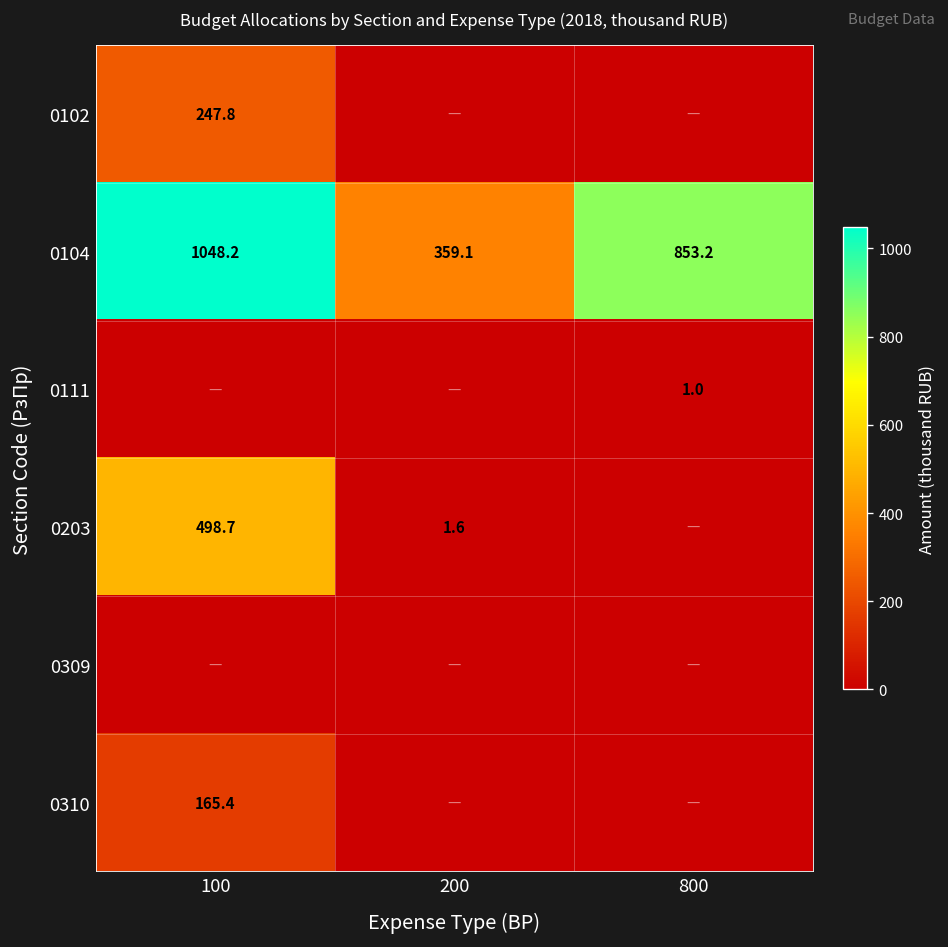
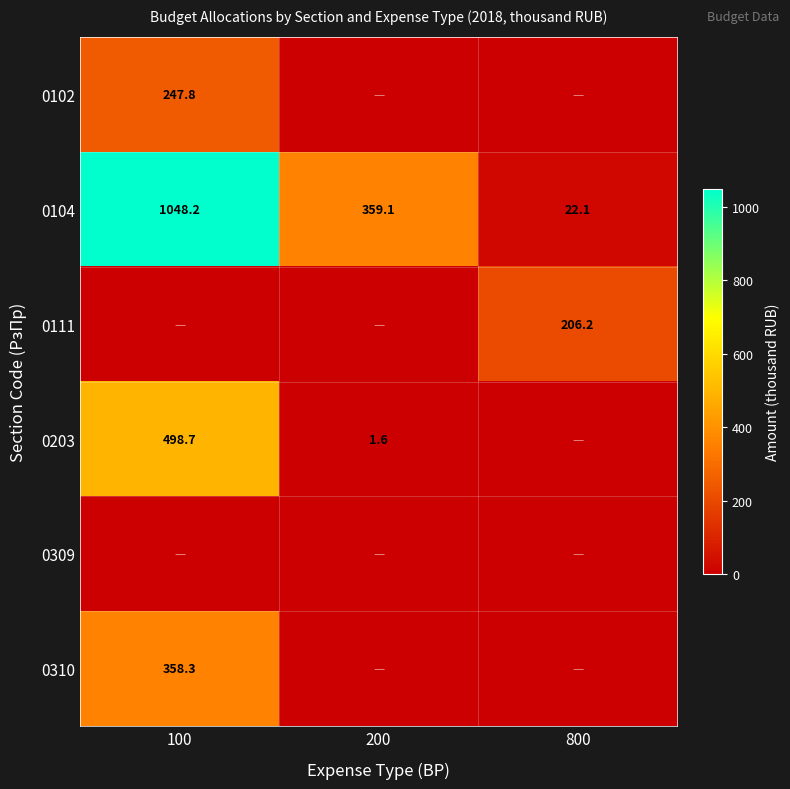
0104, 800: 853.2 -> 22.1
0111, 800: 1.0 -> 206.2
0310, 100: 165.4 -> 358.3
